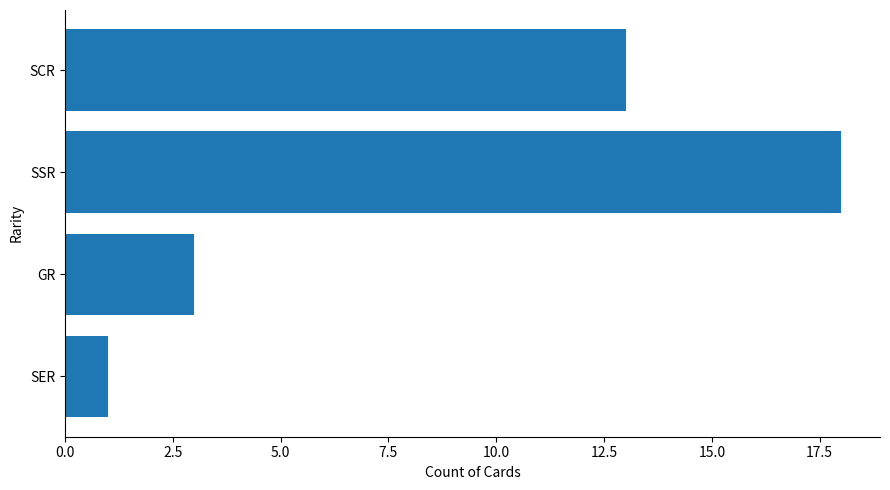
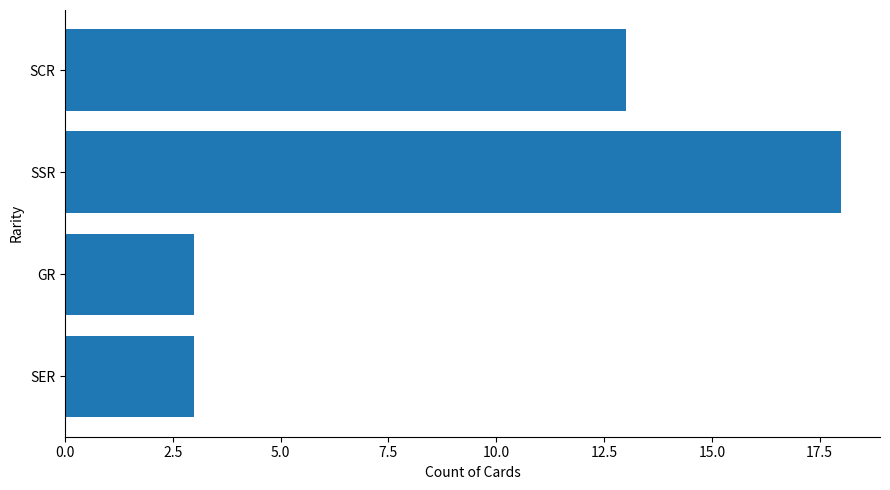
SER: 1 -> 3
